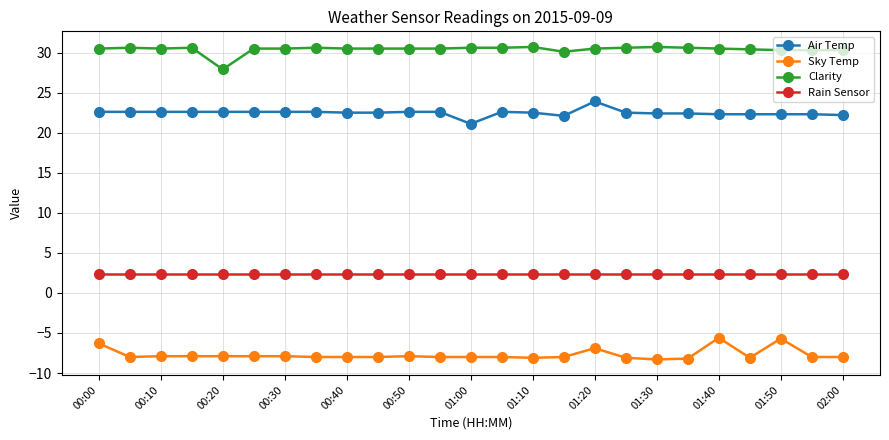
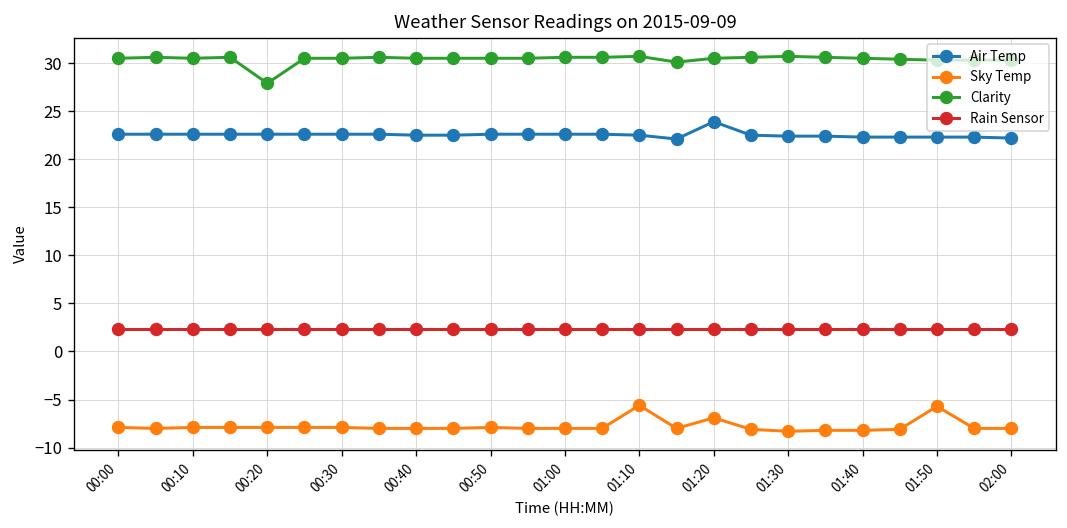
Sky Temp, 00:00: -6 -> -8
Air Temp, 01:00: 21 -> 23
Sky Temp, 01:10: -8 -> -6
Sky Temp, 01:40: -6 -> -8
